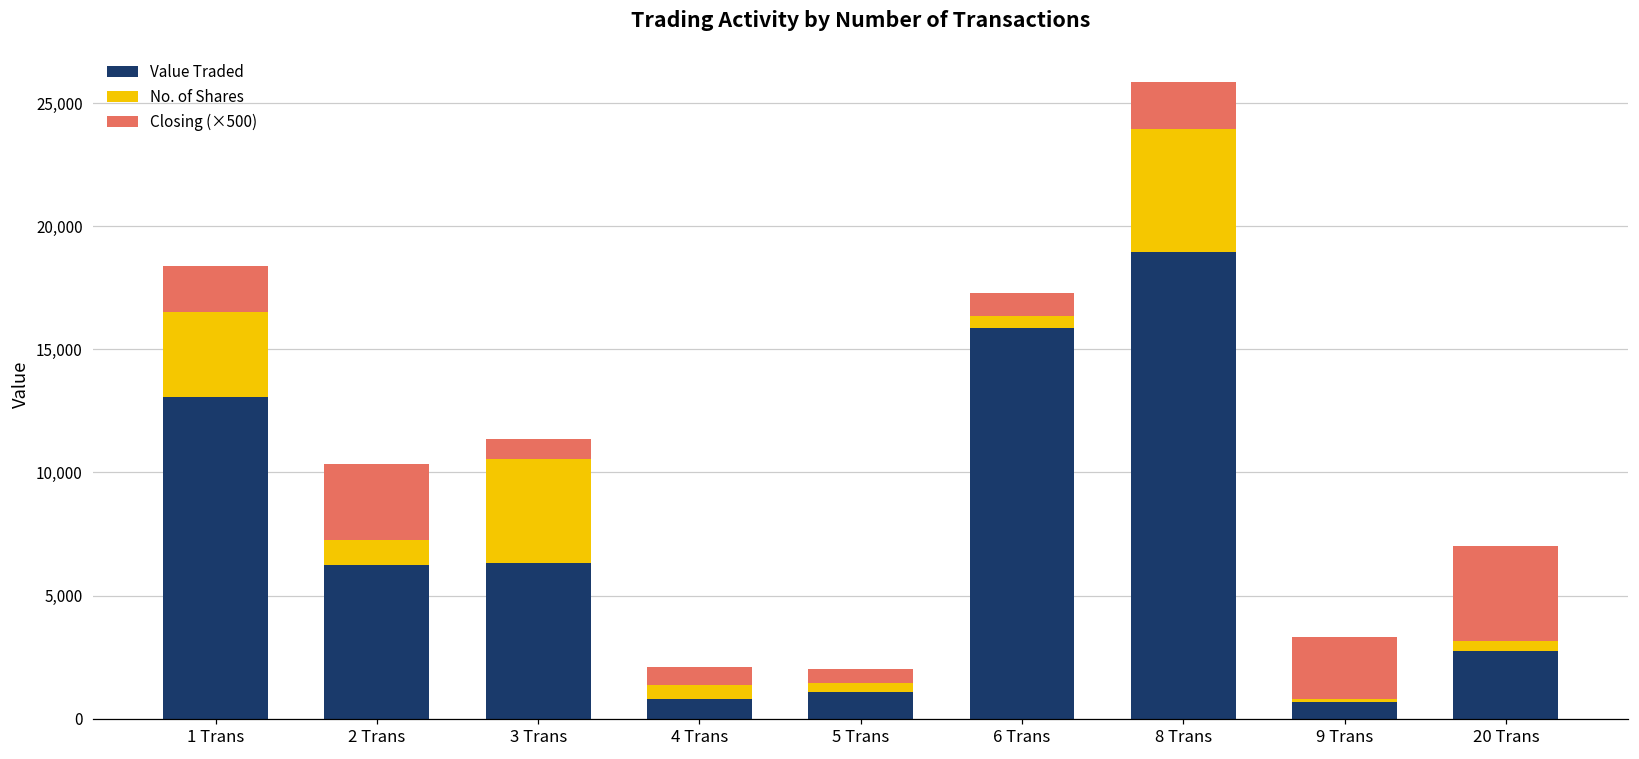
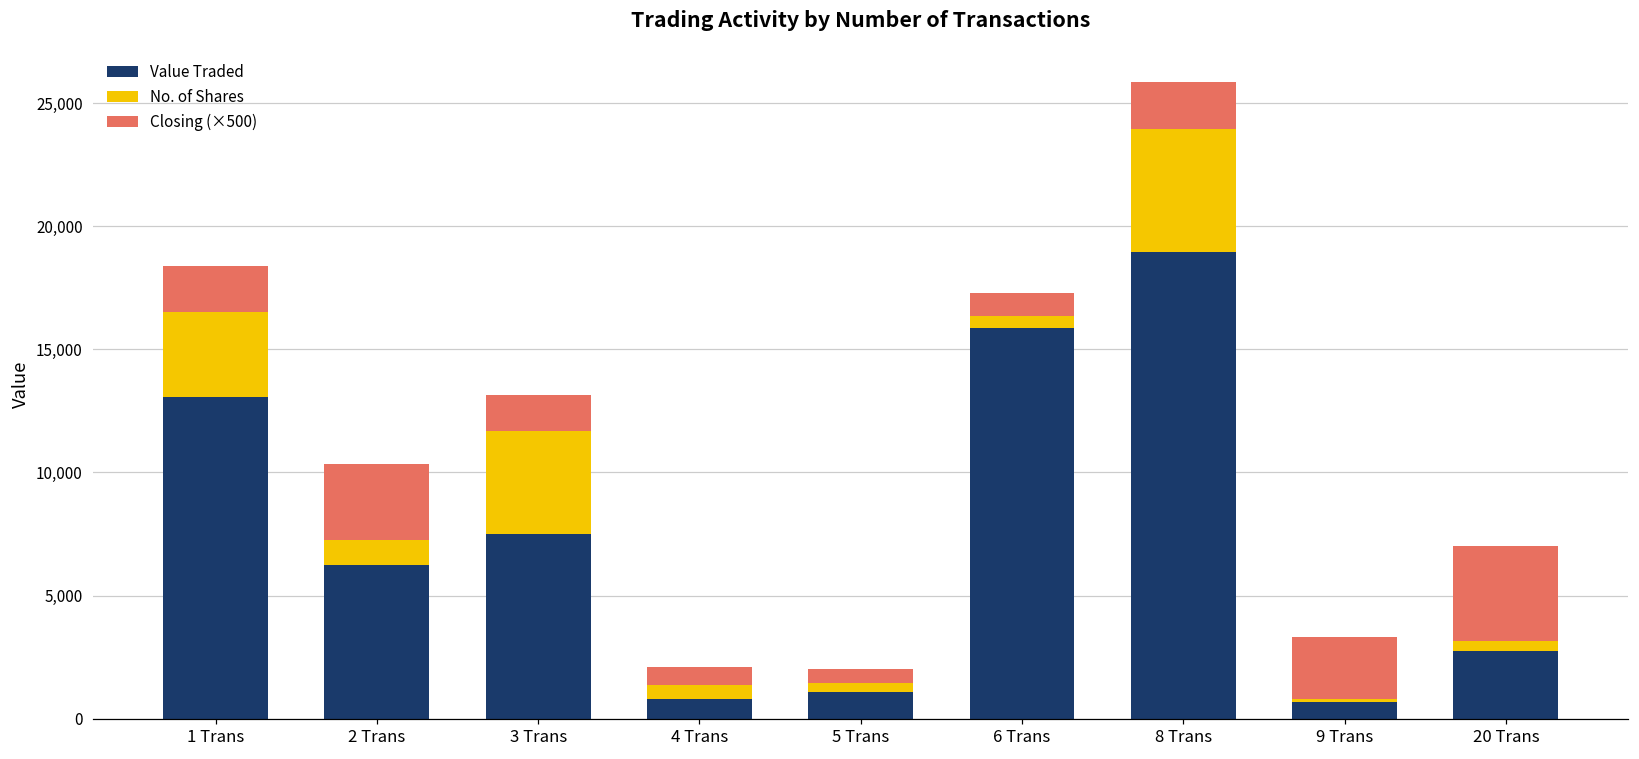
Value Traded, 3 Trans: 6,300 -> 7,500
Closing (×500), 3 Trans: 800 -> 1,400
